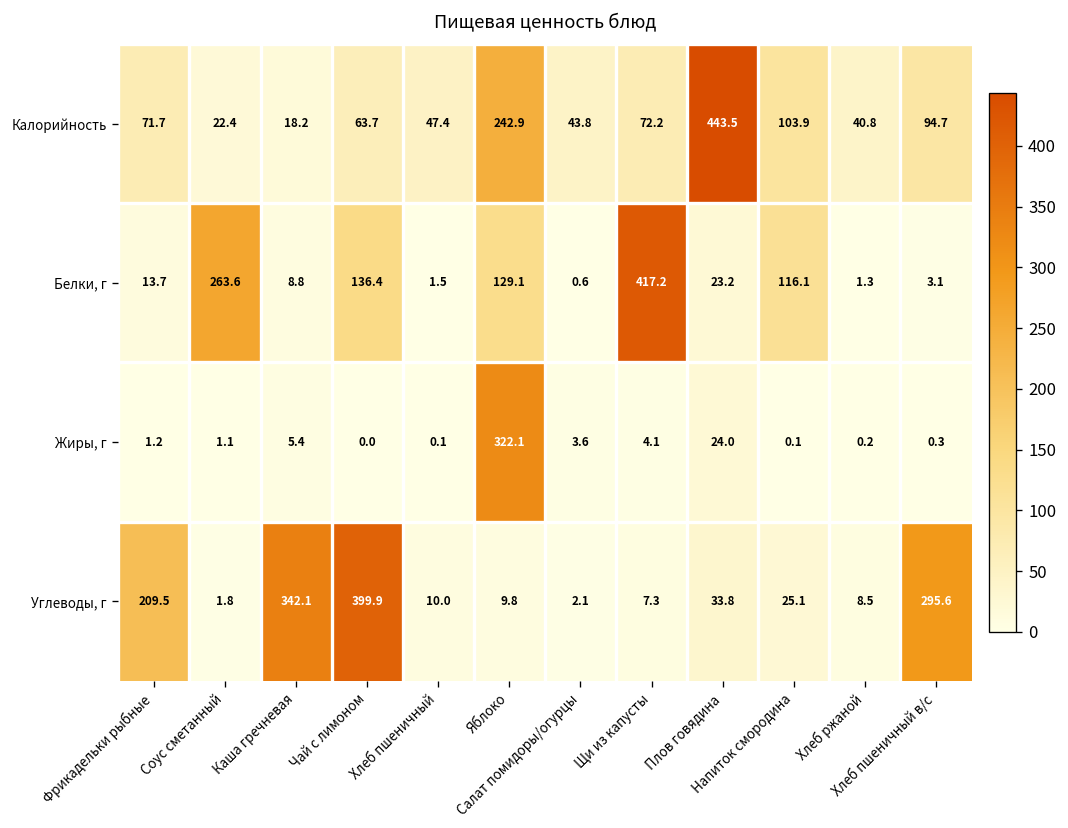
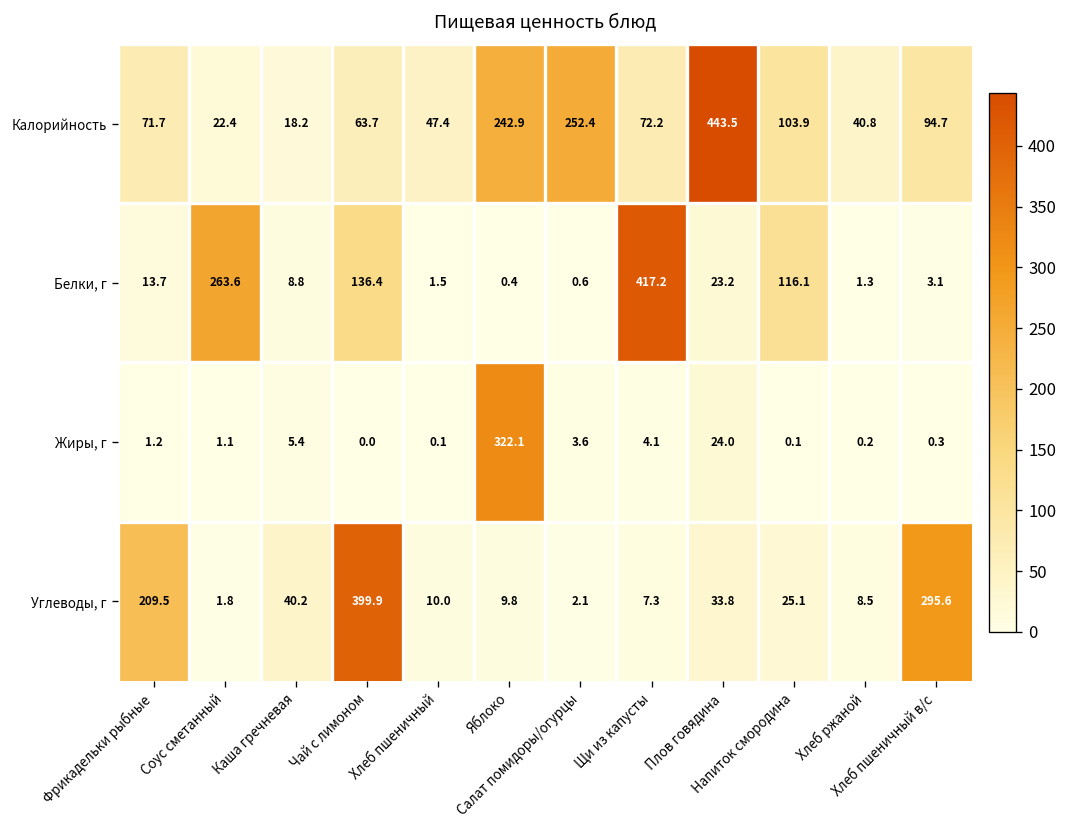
Калорийность, Салат помидоры/огурцы: 43.8 -> 252.4
Белки, г, Яблоко: 129.1 -> 0.4
Углеводы, г, Каша гречневая: 342.1 -> 40.2
